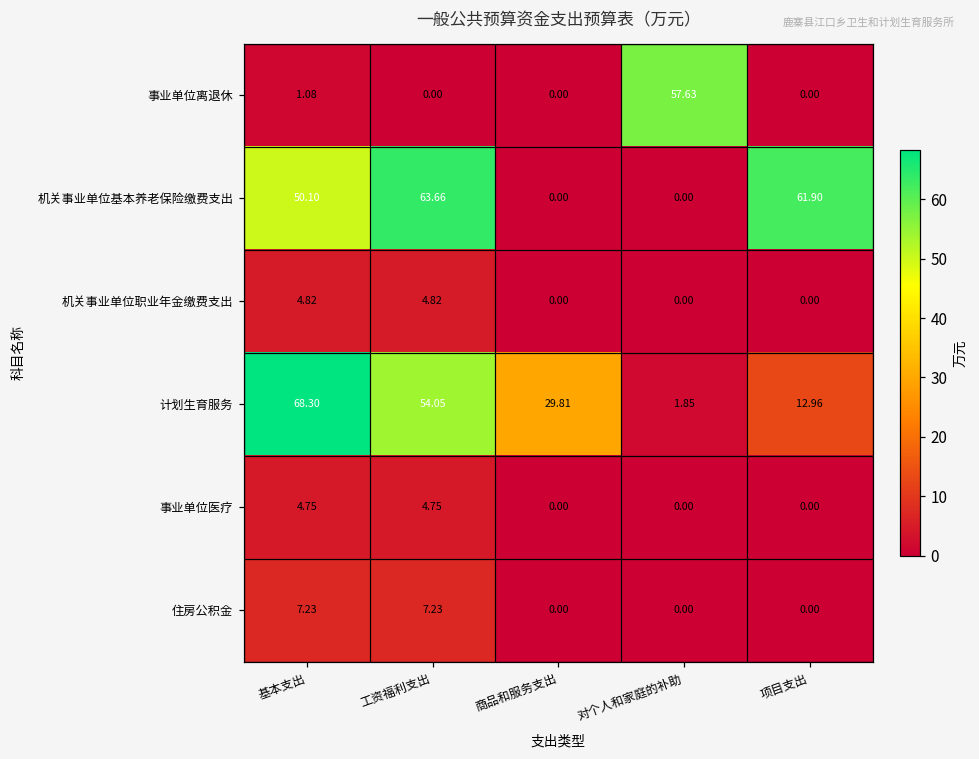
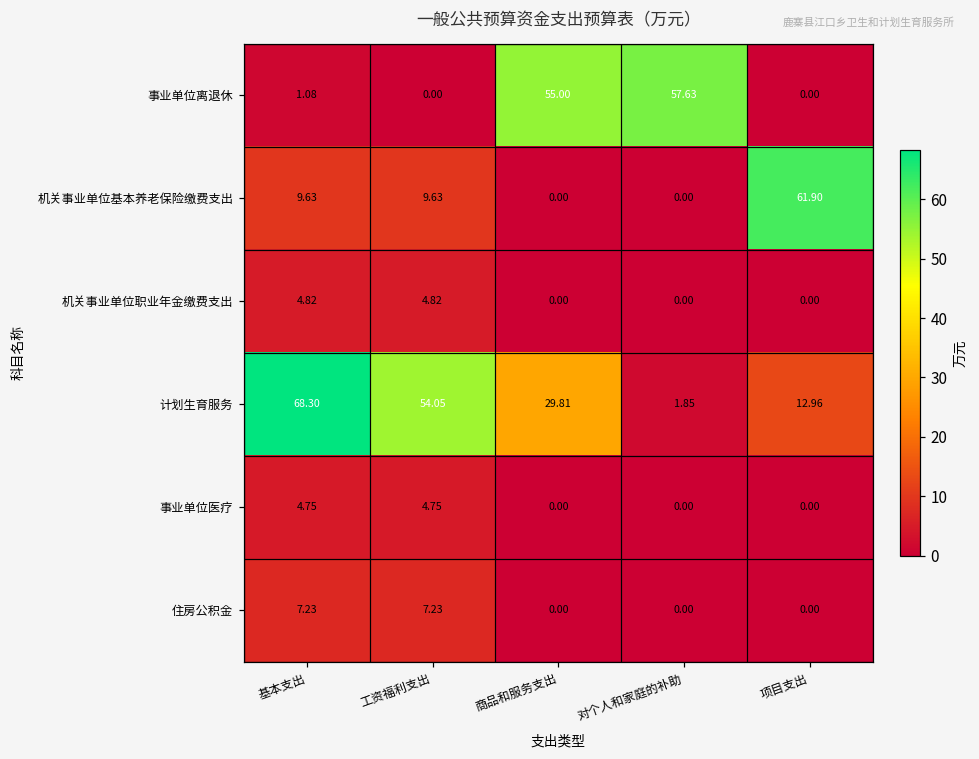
事业单位离退休, 商品和服务支出: 0.00 -> 55.00
机关事业单位基本养老保险缴费支出, 基本支出: 50.10 -> 9.63
机关事业单位基本养老保险缴费支出, 工资福利支出: 63.66 -> 9.63
